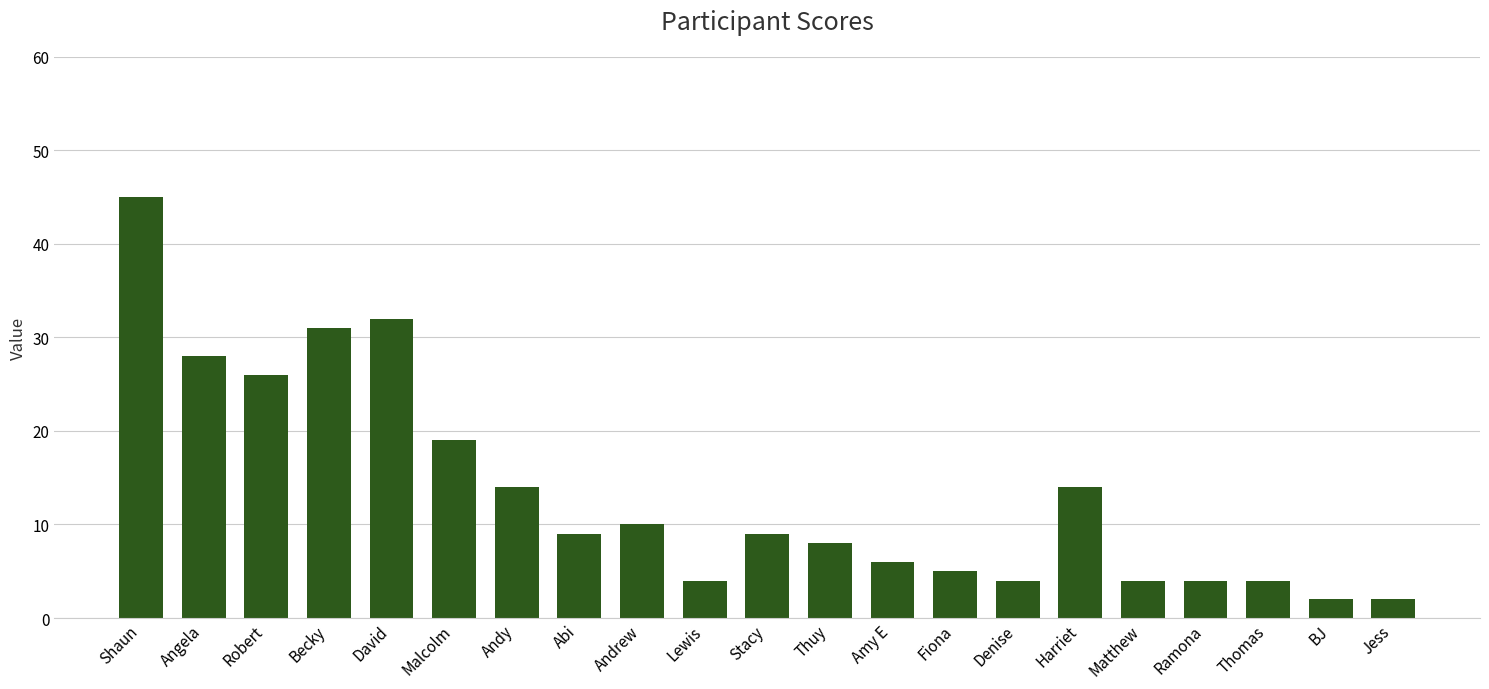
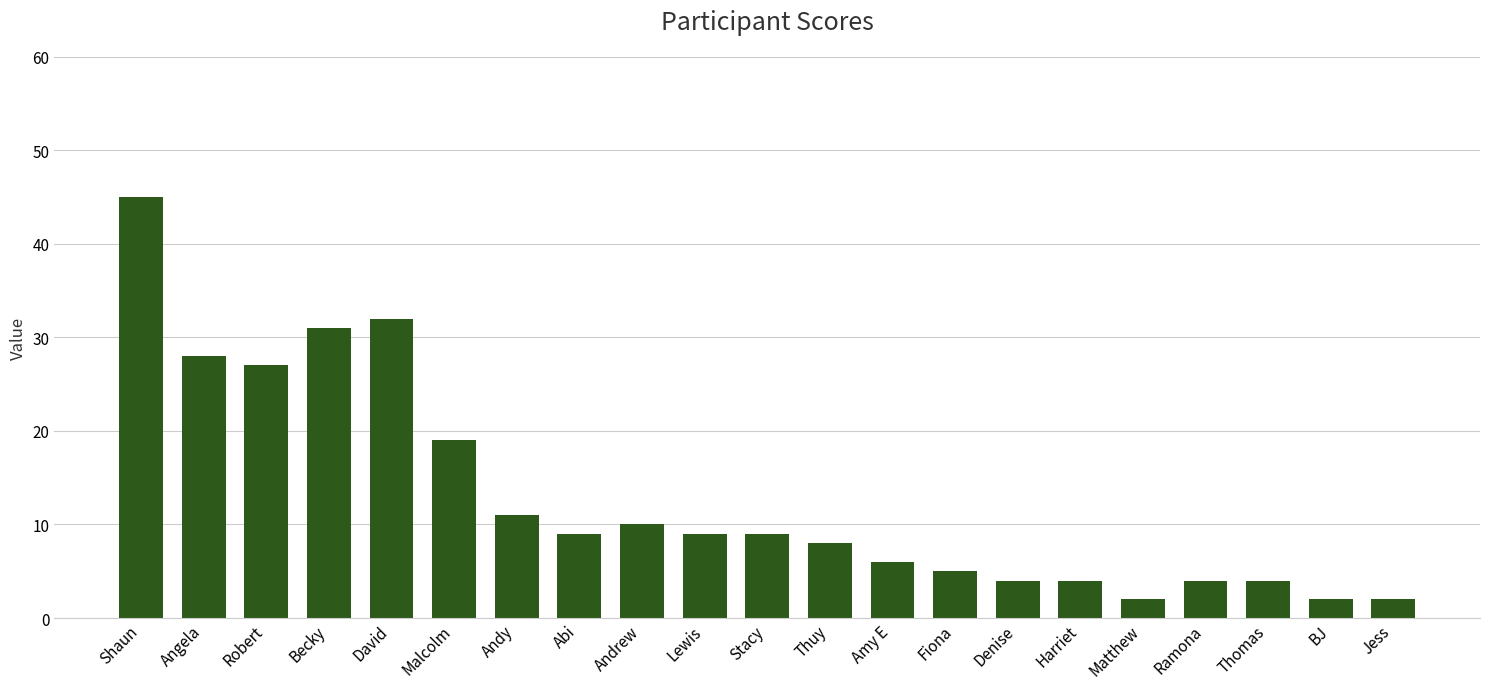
Robert: 26 -> 27
Andy: 14 -> 11
Lewis: 4 -> 9
Harriet: 14 -> 4
Matthew: 4 -> 2
